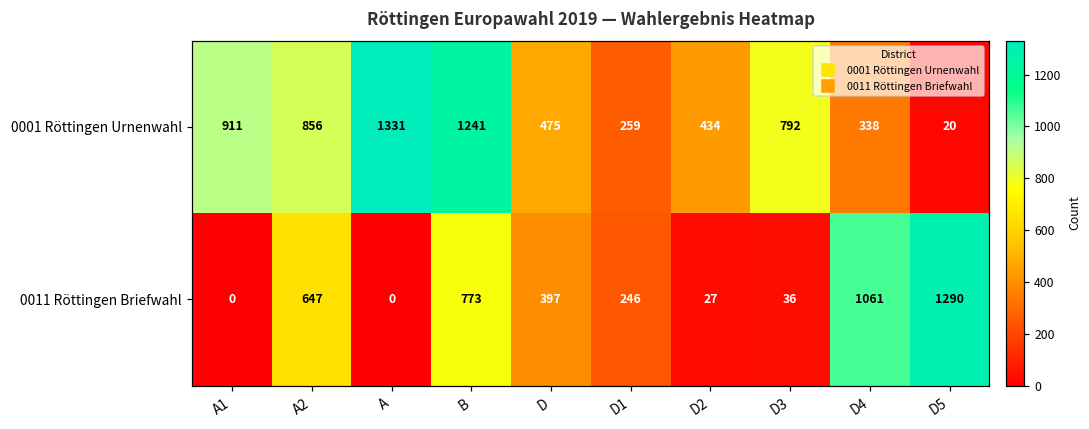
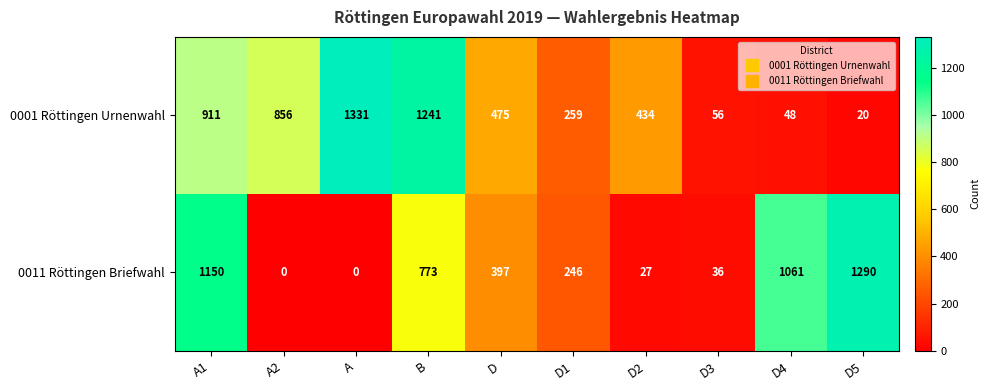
0001 Röttingen Urnenwahl, D3: 792 -> 56
0001 Röttingen Urnenwahl, D4: 338 -> 48
0011 Röttingen Briefwahl, A1: 0 -> 1150
0011 Röttingen Briefwahl, A2: 647 -> 0
